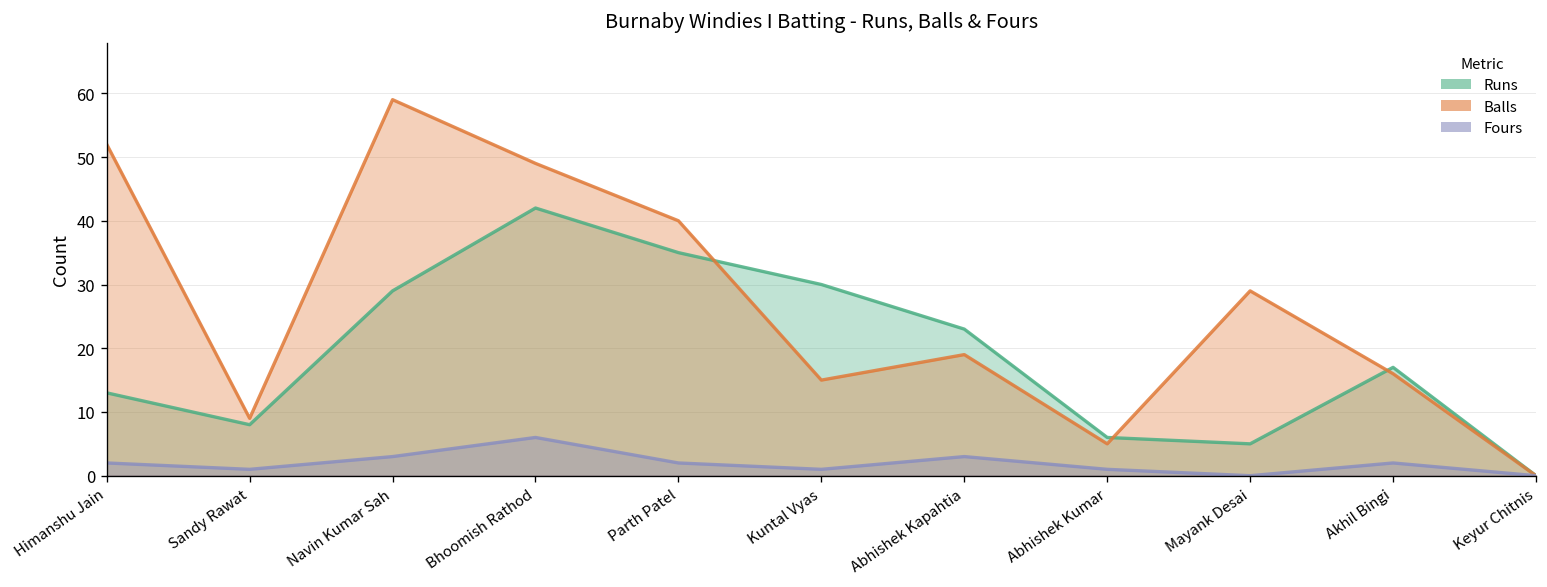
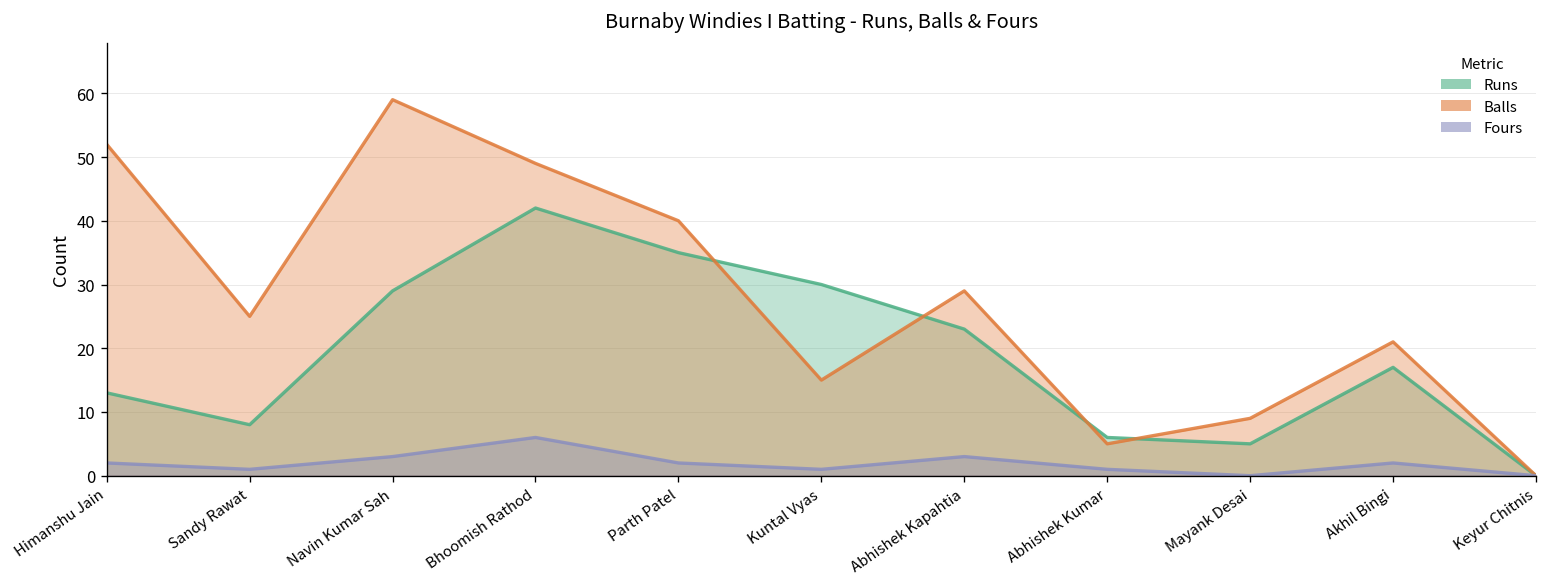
Balls, Sandy Rawat: 9 -> 25
Balls, Abhishek Kapahtia: 19 -> 29
Balls, Mayank Desai: 29 -> 9
Balls, Akhil Bingi: 16 -> 21
